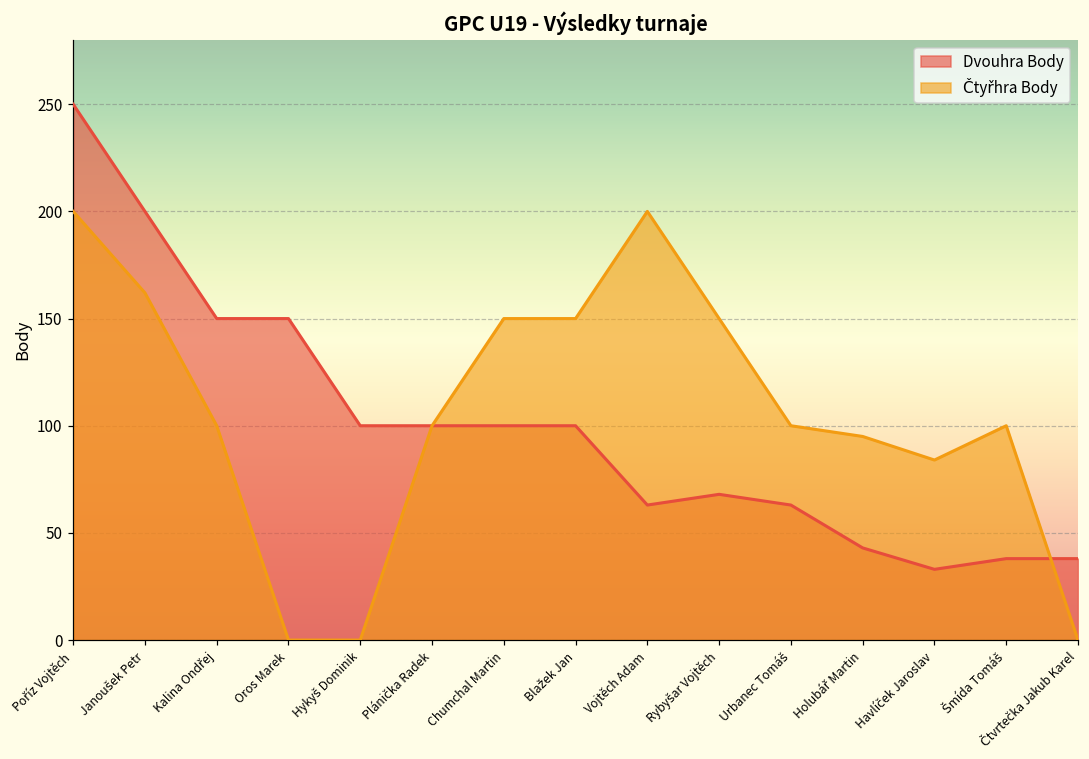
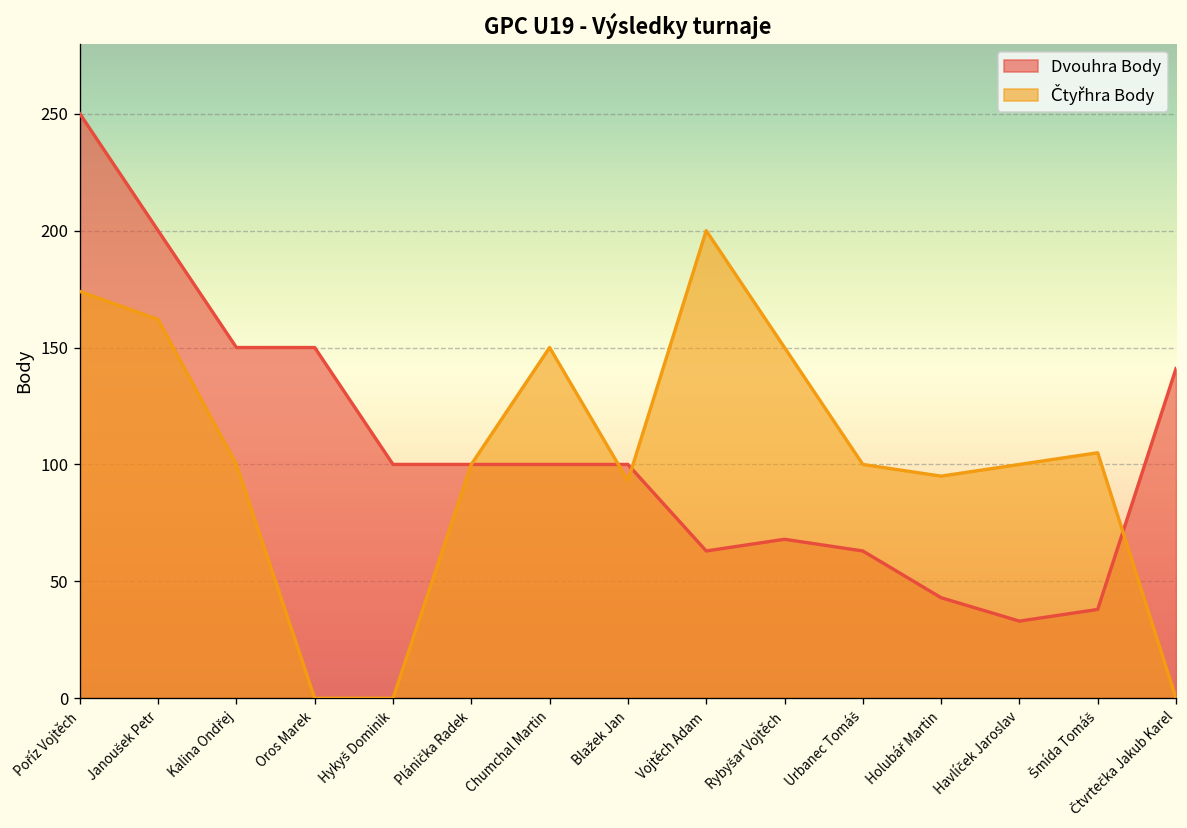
Čtyřhra Body, Poříz Vojtěch: 200 -> 174
Čtyřhra Body, Blažek Jan: 150 -> 93
Čtyřhra Body, Havlíček Jaroslav: 84 -> 100
Čtyřhra Body, Šmída Tomáš: 100 -> 105
Dvouhra Body, Čtvrtečka Jakub Karel: 38 -> 141
